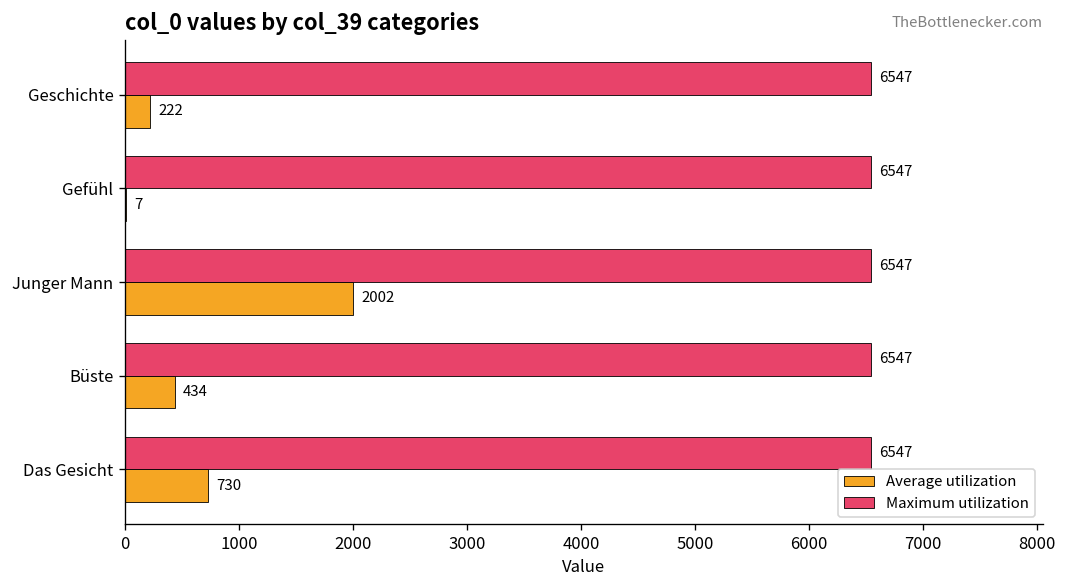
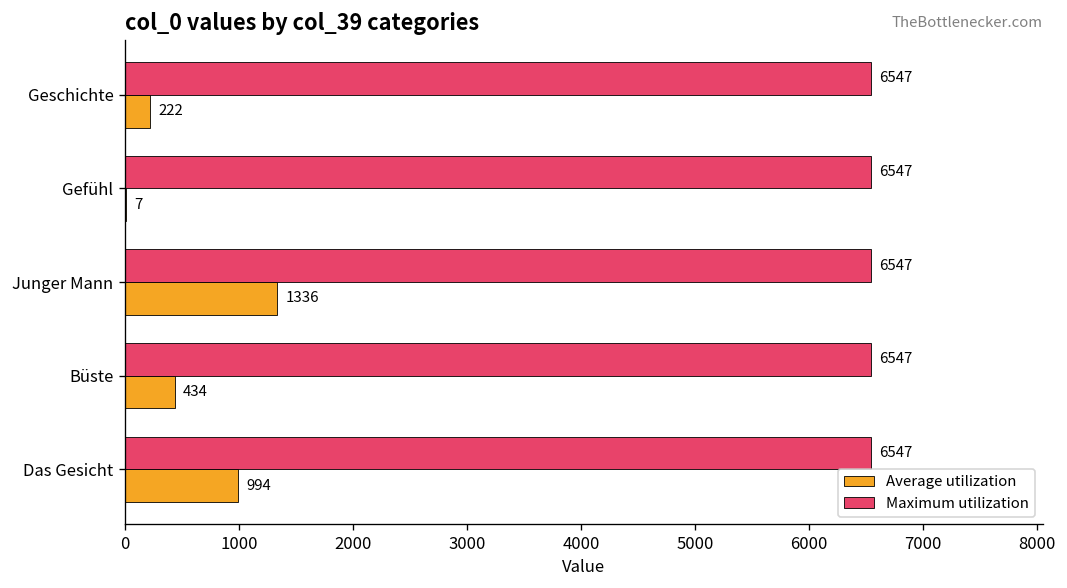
Average utilization, Junger Mann: 2002 -> 1336
Average utilization, Das Gesicht: 730 -> 994
